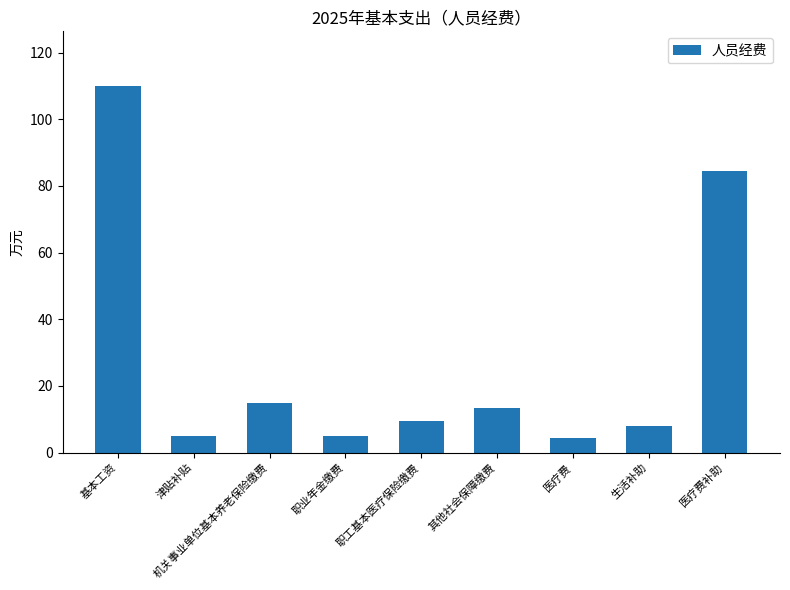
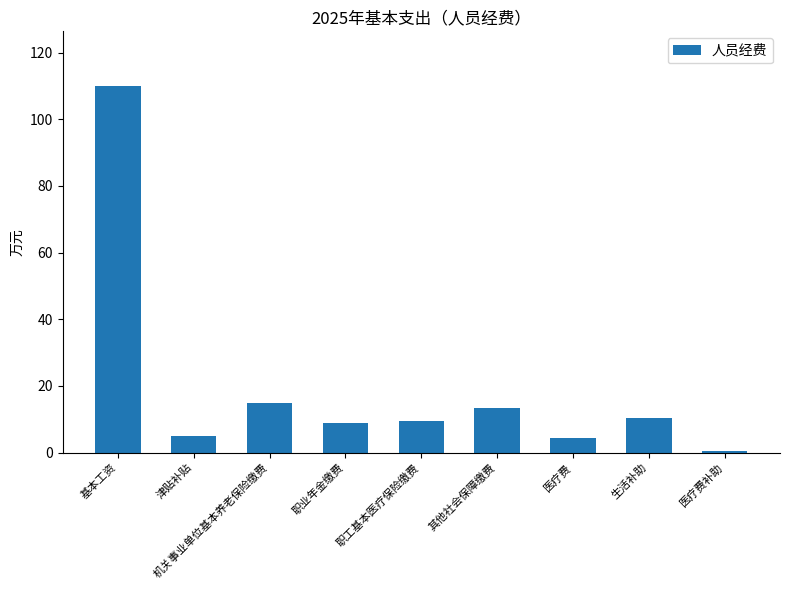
职业年金缴费: 5 -> 9
生活补助: 8 -> 10
医疗费补助: 85 -> 1
